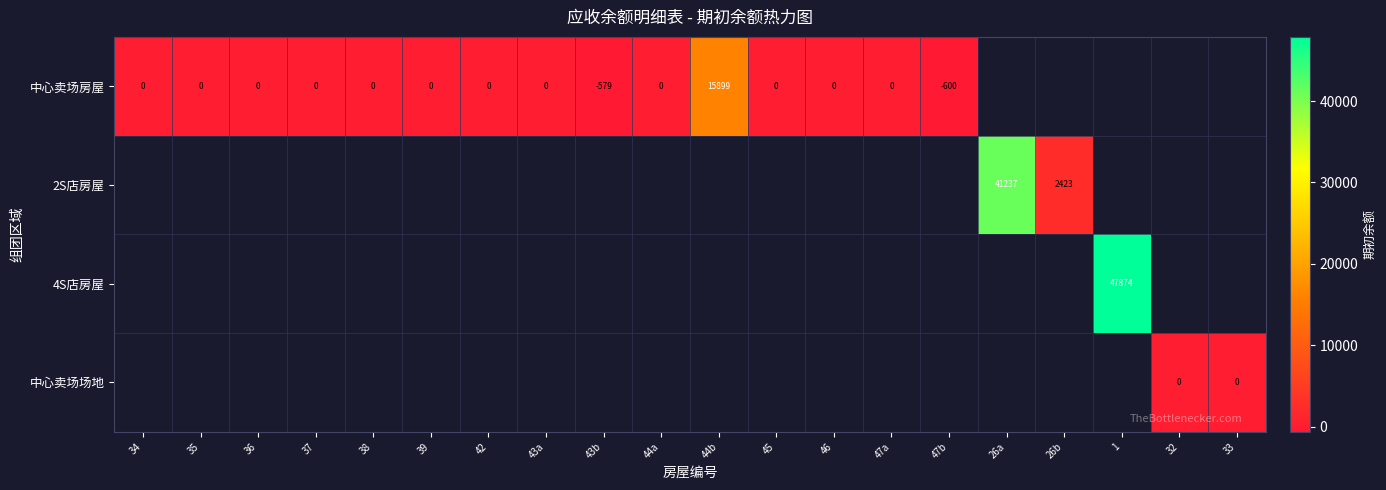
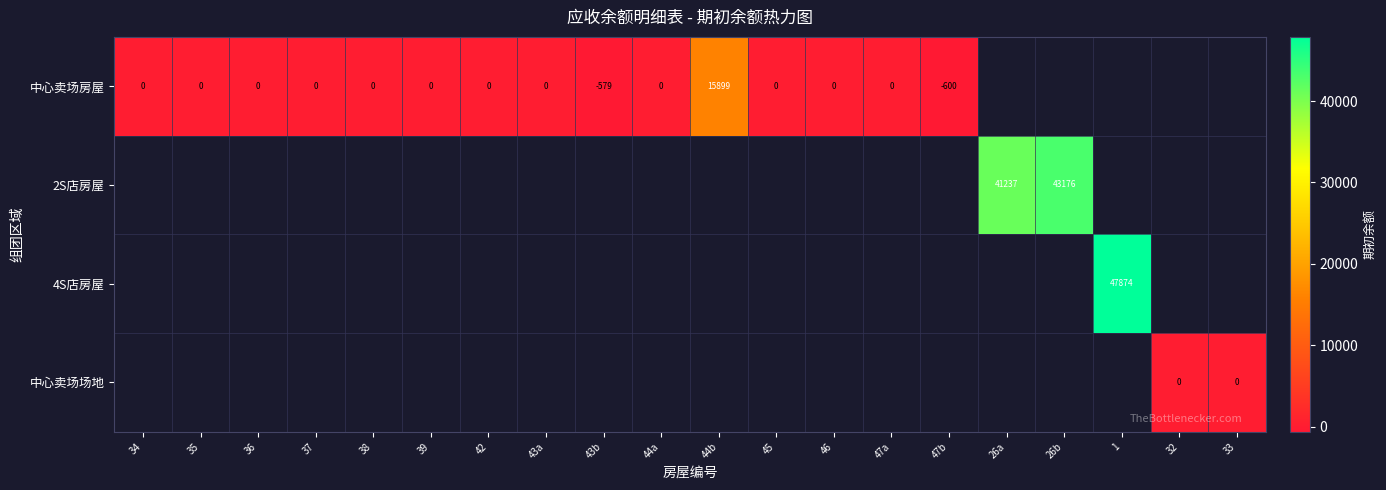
2S店房屋, 26b: 2423 -> 43176
